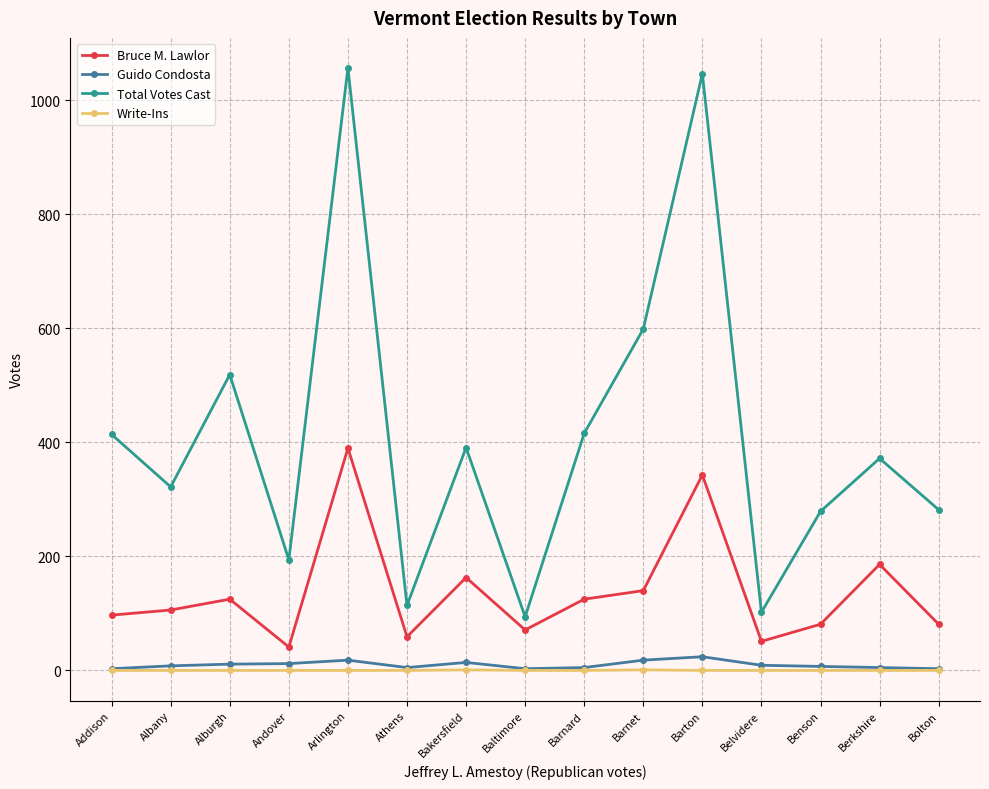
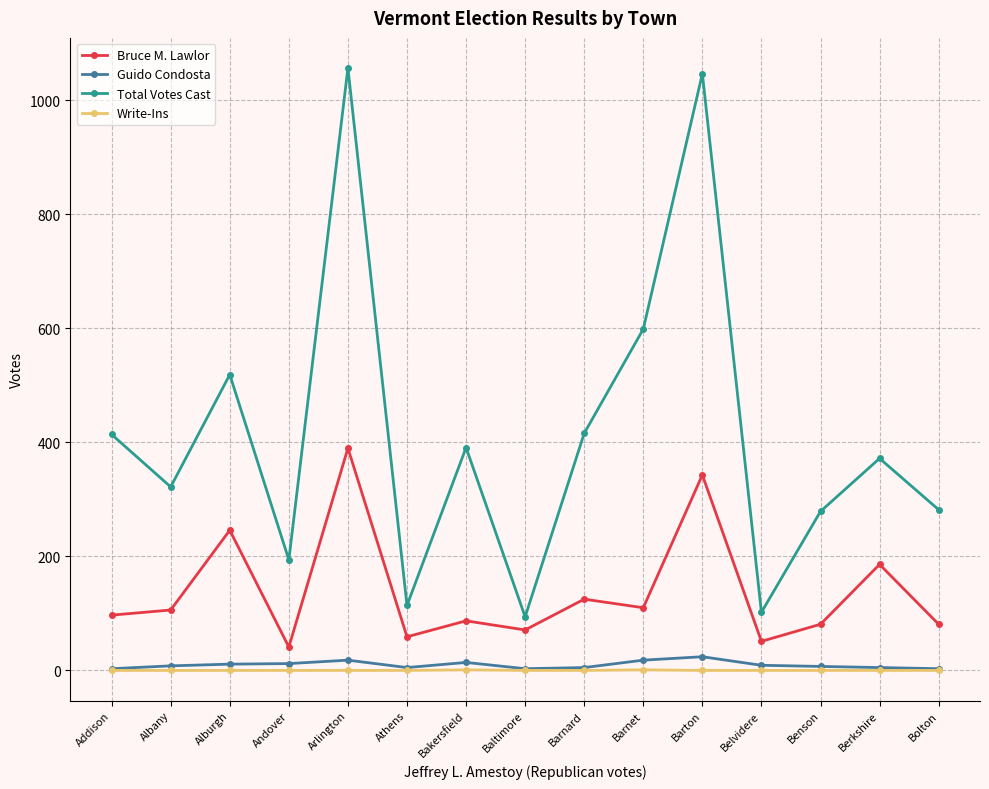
Bruce M. Lawlor, Alburgh: 130 -> 250
Bruce M. Lawlor, Bakersfield: 160 -> 90
Bruce M. Lawlor, Barnet: 140 -> 110
